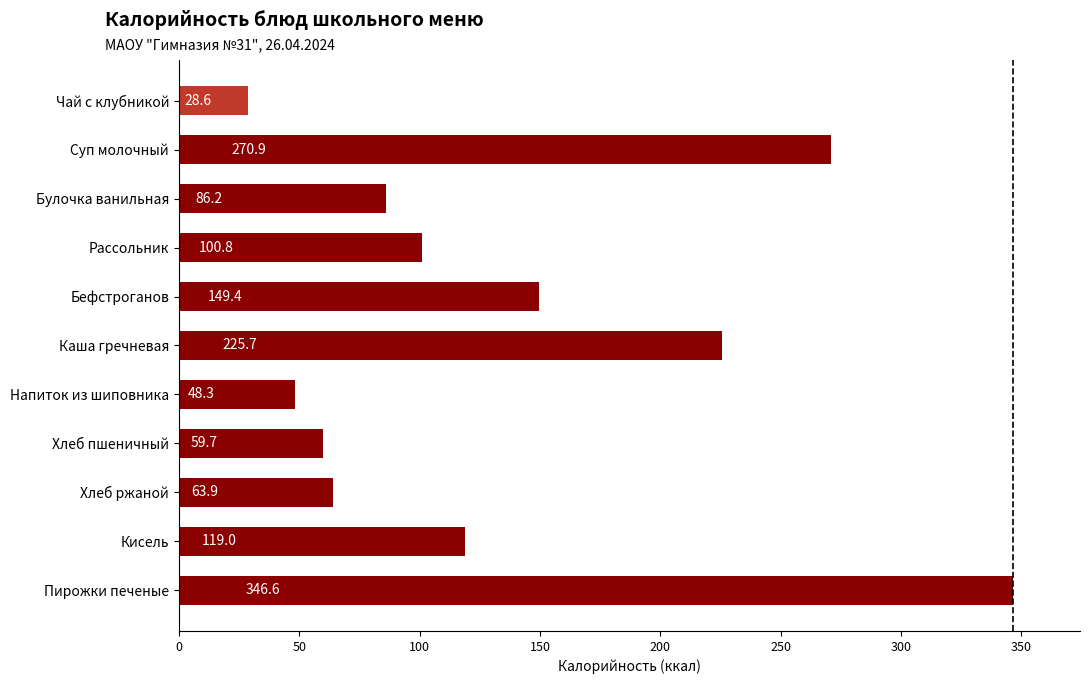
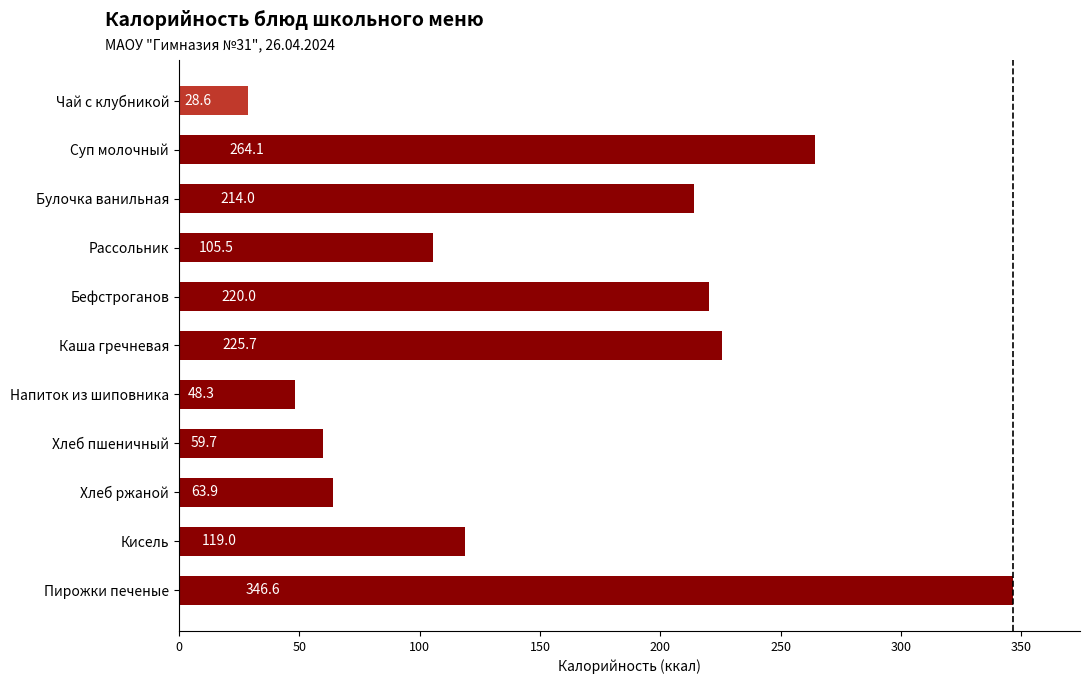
Суп молочный: 270.9 -> 264.1
Булочка ванильная: 86.2 -> 214.0
Рассольник: 100.8 -> 105.5
Бефстроганов: 149.4 -> 220.0
